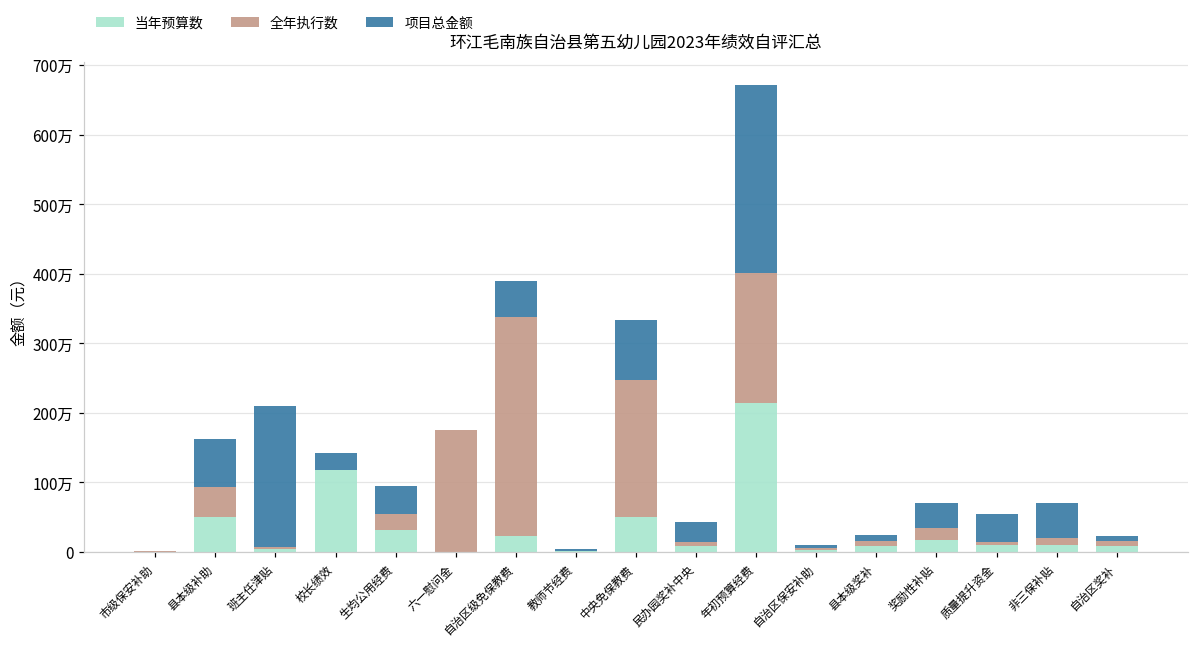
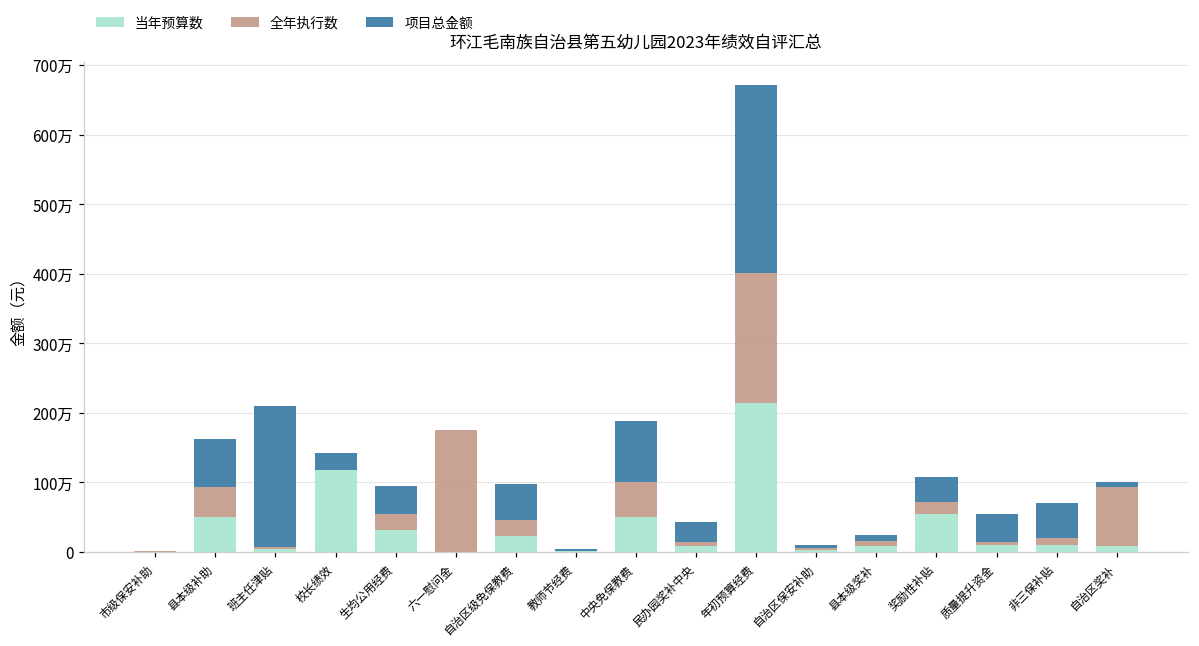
全年执行数, 自治区级免保教费: 310万 -> 20万
全年执行数, 中央免保教费: 200万 -> 50万
当年预算数, 奖励性补贴: 20万 -> 60万
全年执行数, 自治区奖补: 10万 -> 90万
